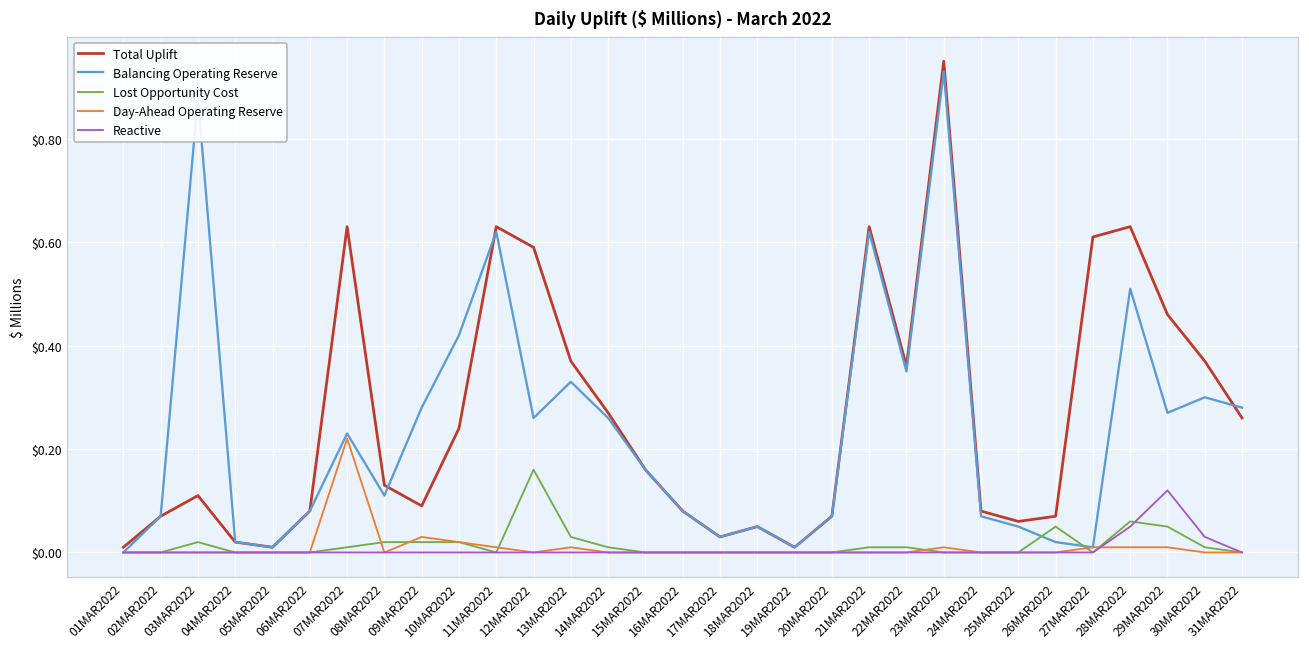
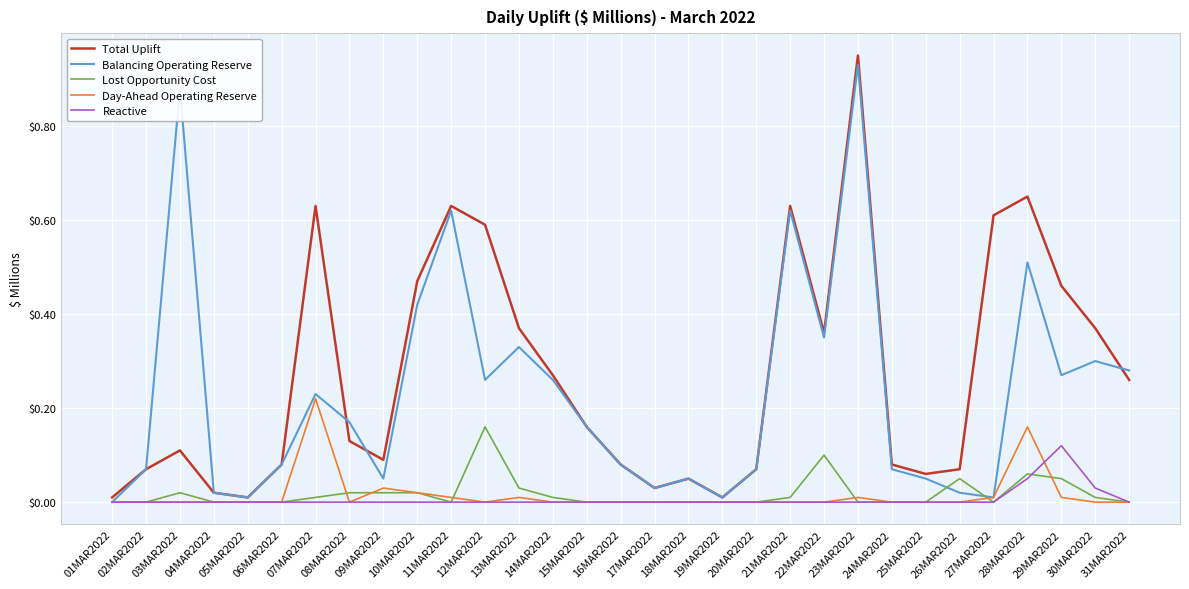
Balancing Operating Reserve, 08MAR2022: $0.11 -> $0.17
Balancing Operating Reserve, 09MAR2022: $0.28 -> $0.05
Total Uplift, 10MAR2022: $0.24 -> $0.47
Lost Opportunity Cost, 22MAR2022: $0.01 -> $0.10
Total Uplift, 28MAR2022: $0.63 -> $0.65
Day-Ahead Operating Reserve, 28MAR2022: $0.01 -> $0.16
